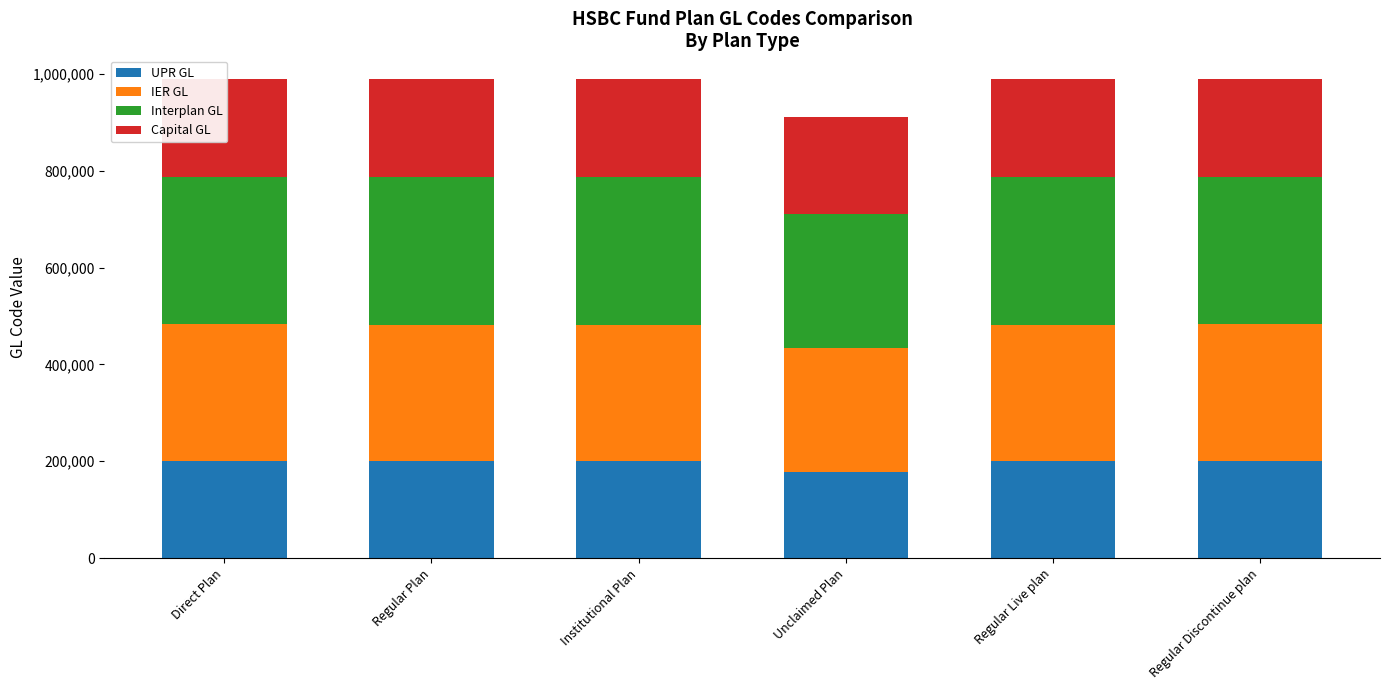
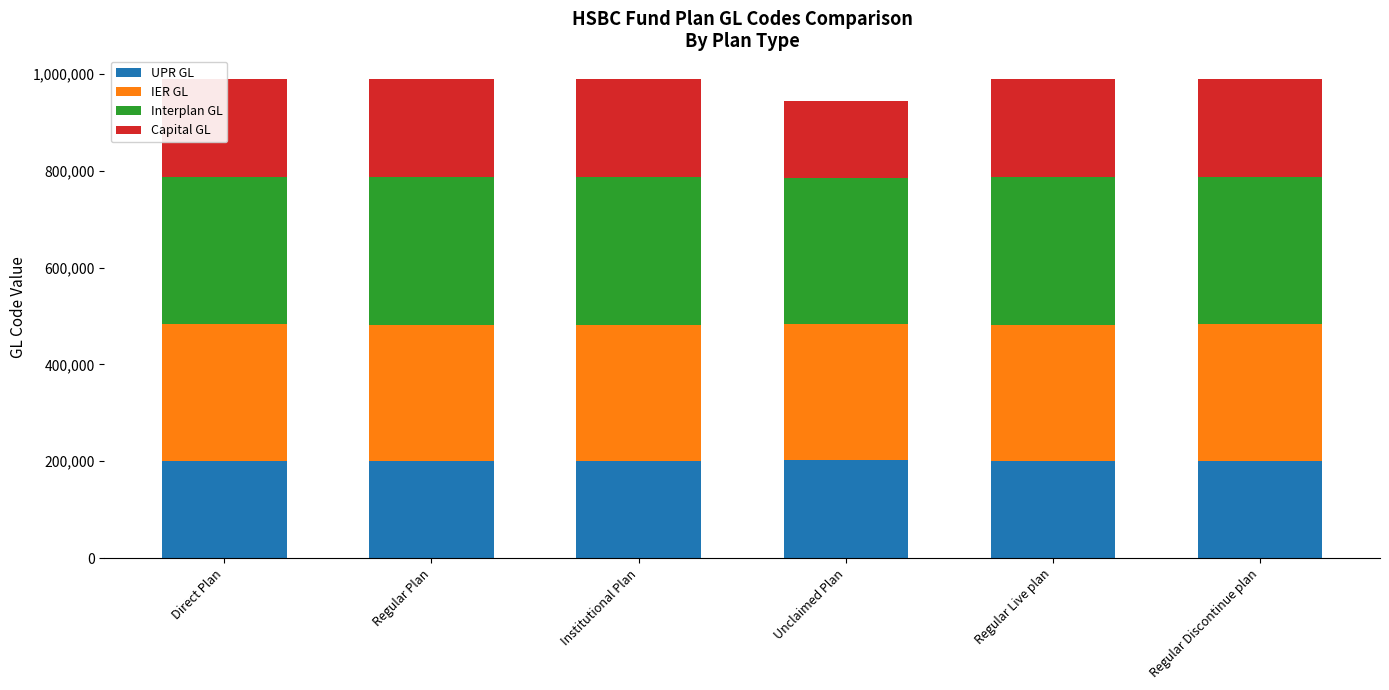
UPR GL, Unclaimed Plan: 180,000 -> 200,000
IER GL, Unclaimed Plan: 250,000 -> 280,000
Interplan GL, Unclaimed Plan: 280,000 -> 300,000
Capital GL, Unclaimed Plan: 200,000 -> 160,000
